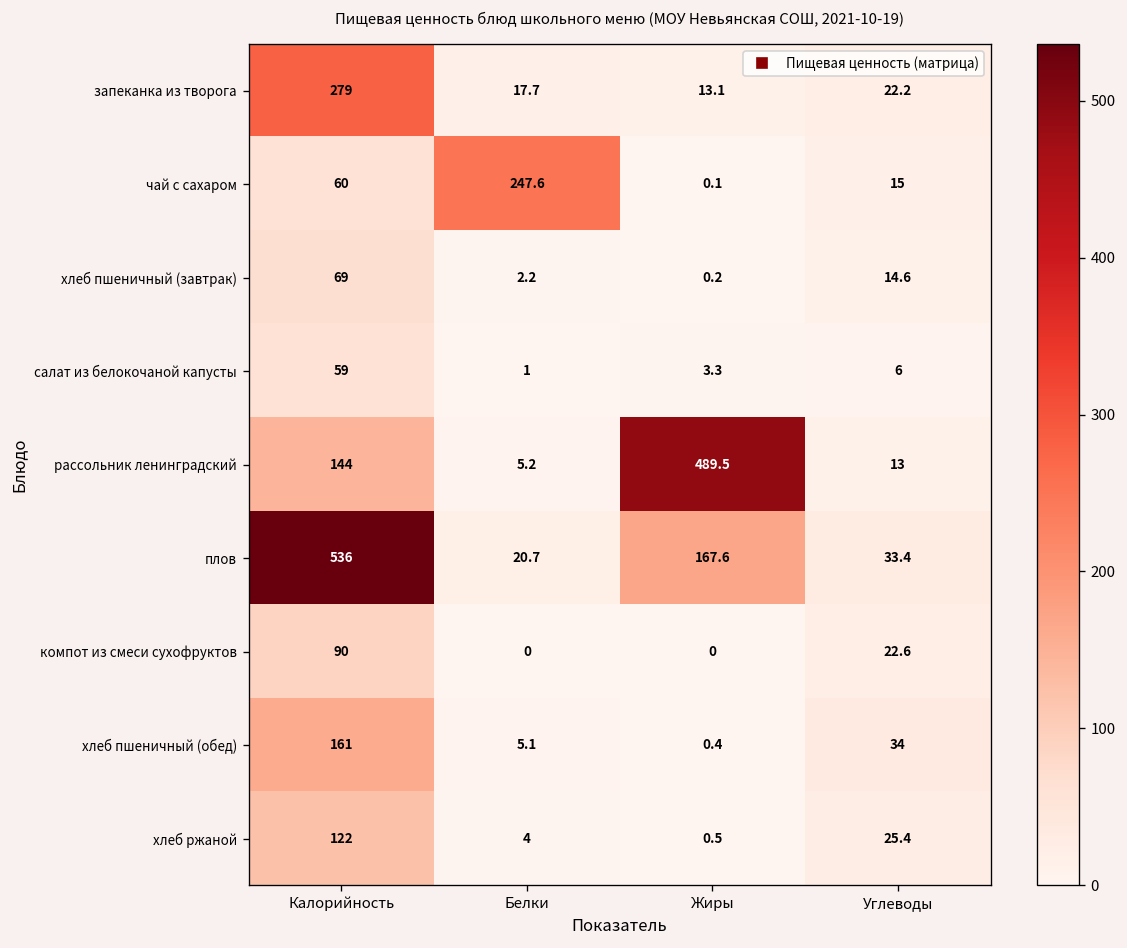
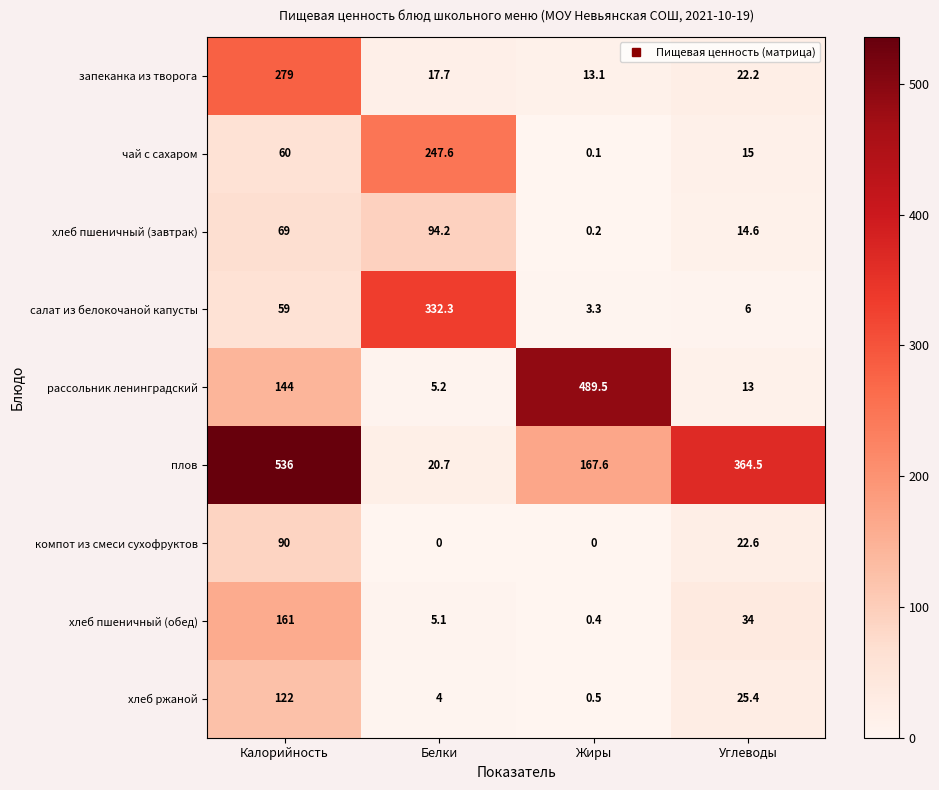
хлеб пшеничный (завтрак), Белки: 2.2 -> 94.2
салат из белокочаной капусты, Белки: 1 -> 332.3
плов, Углеводы: 33.4 -> 364.5
